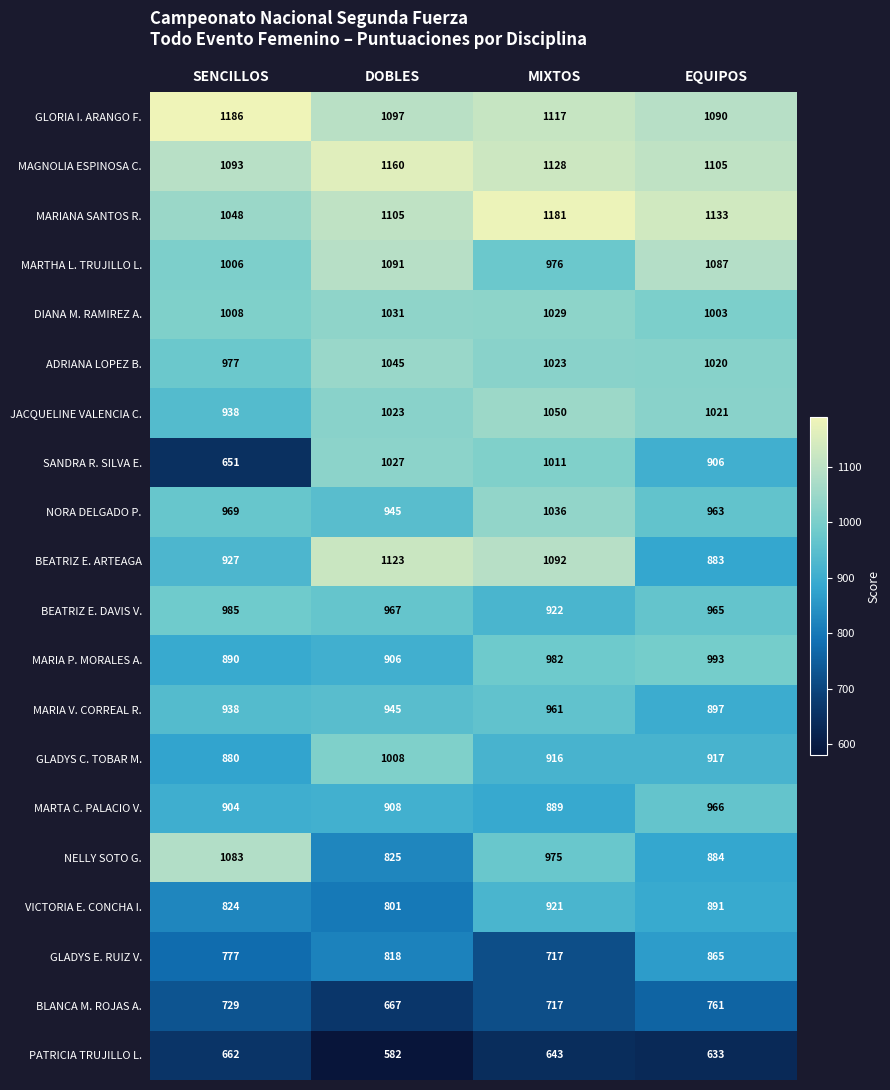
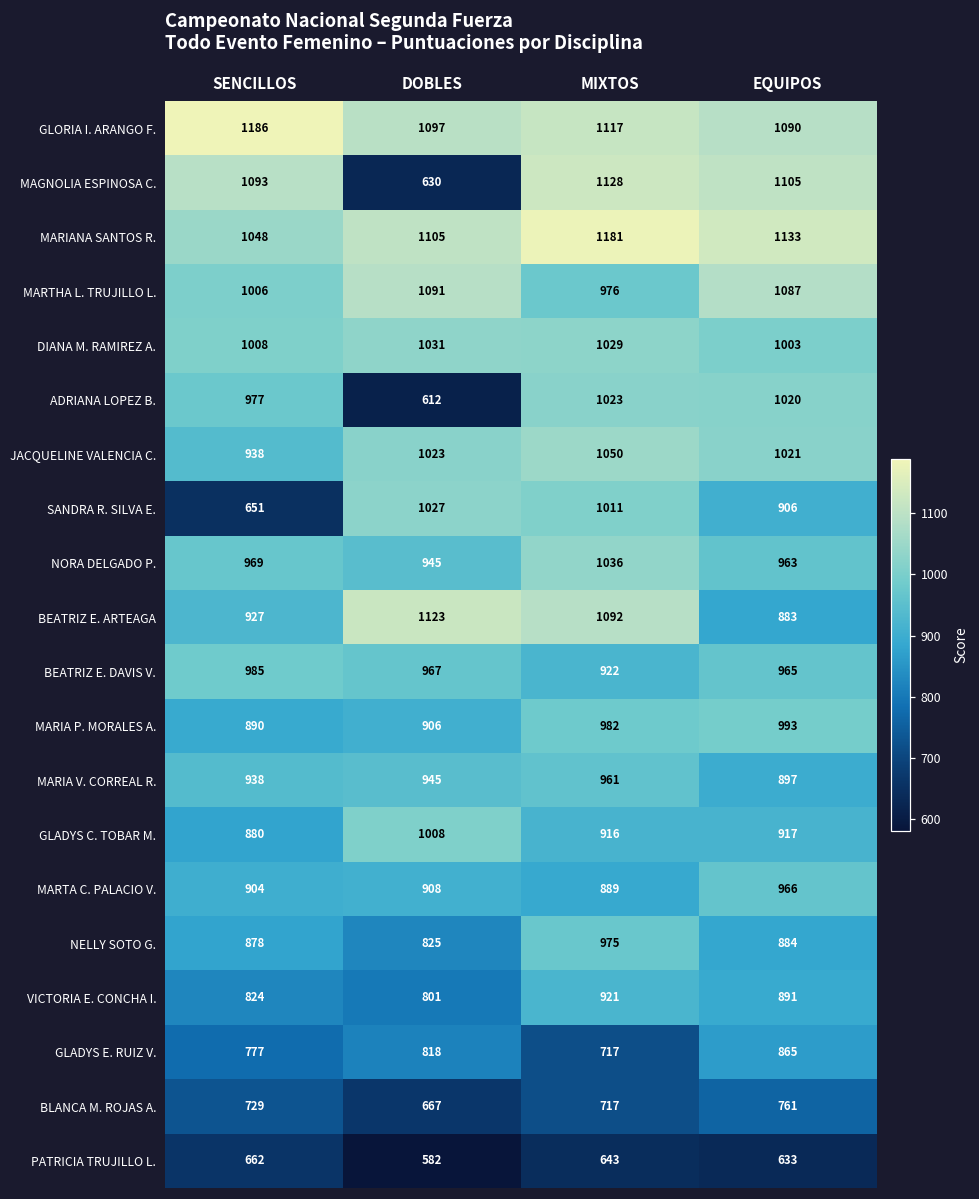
MAGNOLIA ESPINOSA C., DOBLES: 1160 -> 630
ADRIANA LOPEZ B., DOBLES: 1045 -> 612
NELLY SOTO G., SENCILLOS: 1083 -> 878
